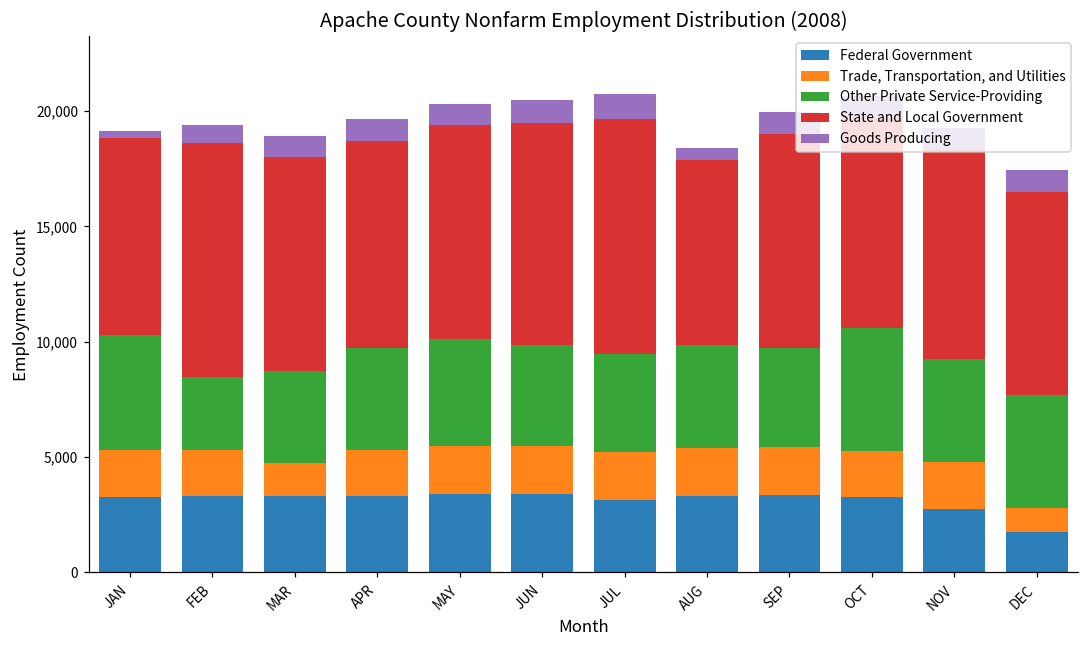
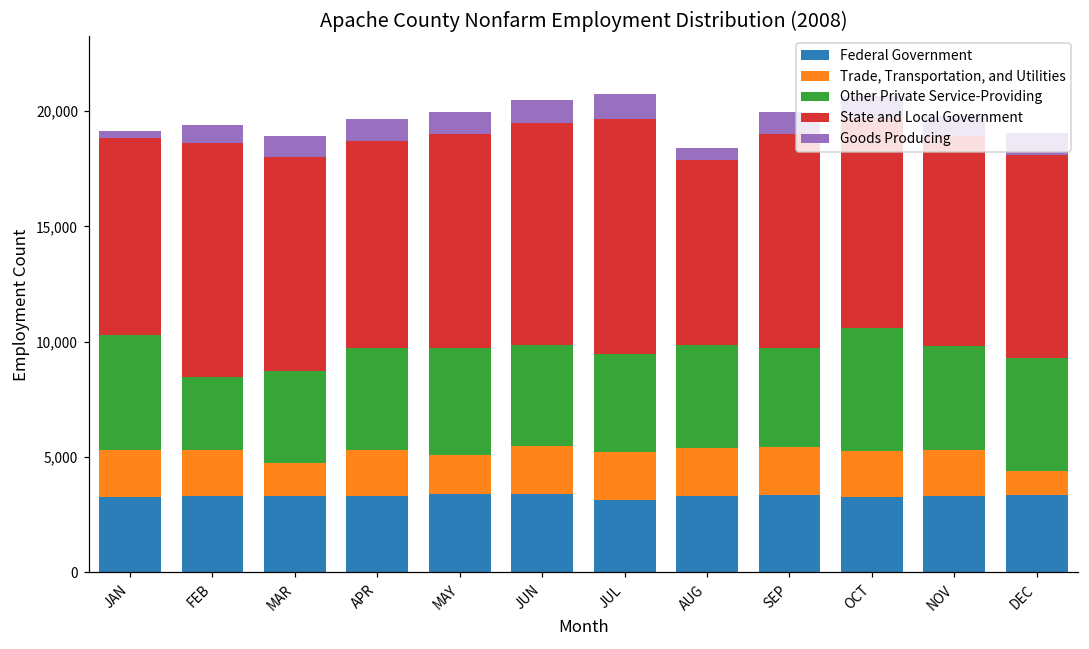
Trade, Transportation, and Utilities, MAY: 2,100 -> 1,700
Federal Government, NOV: 2,800 -> 3,300
Federal Government, DEC: 1,700 -> 3,400
